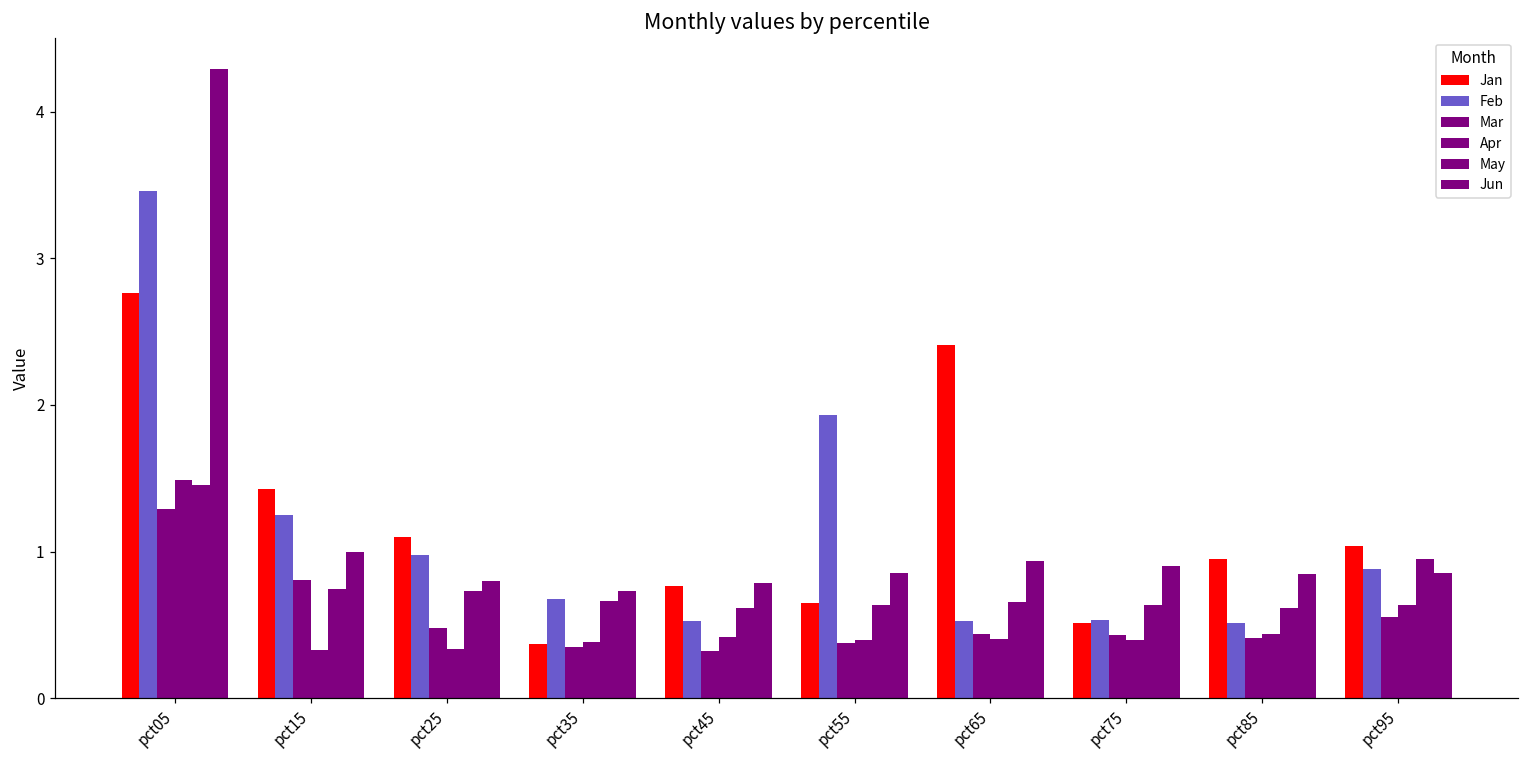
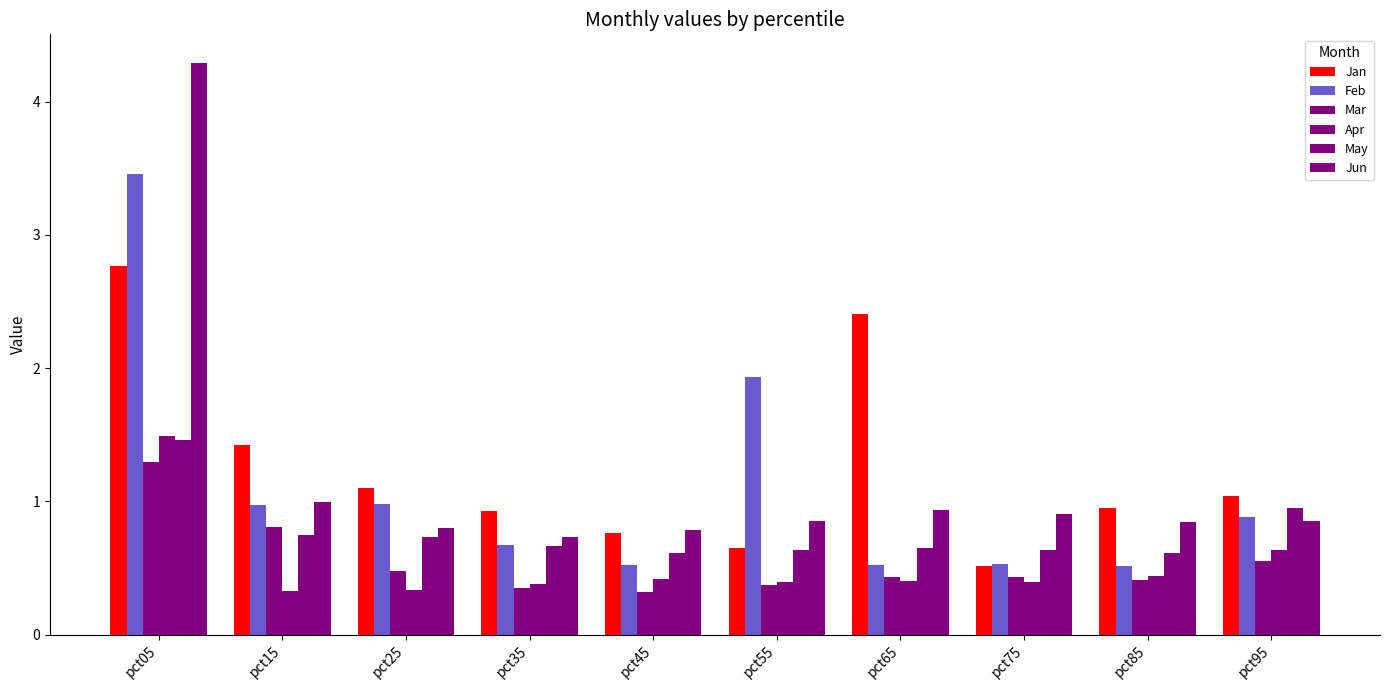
Feb, pct15: 1.25 -> 0.97
Jan, pct35: 0.37 -> 0.92
